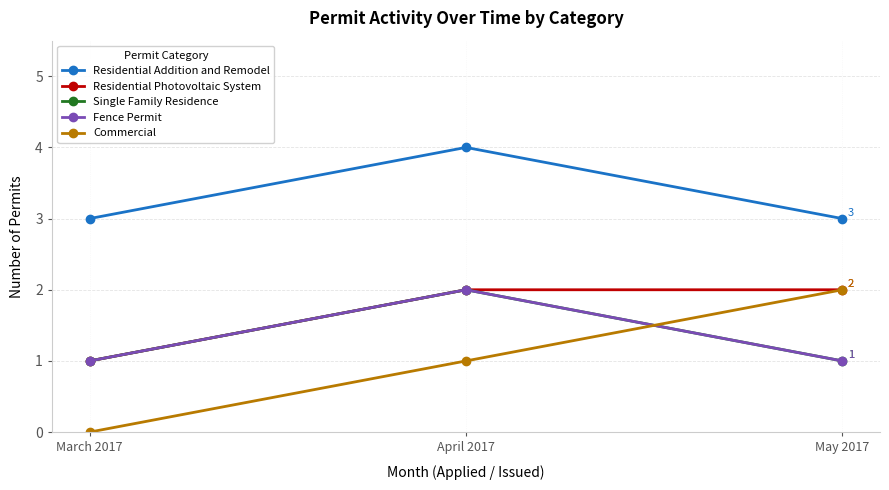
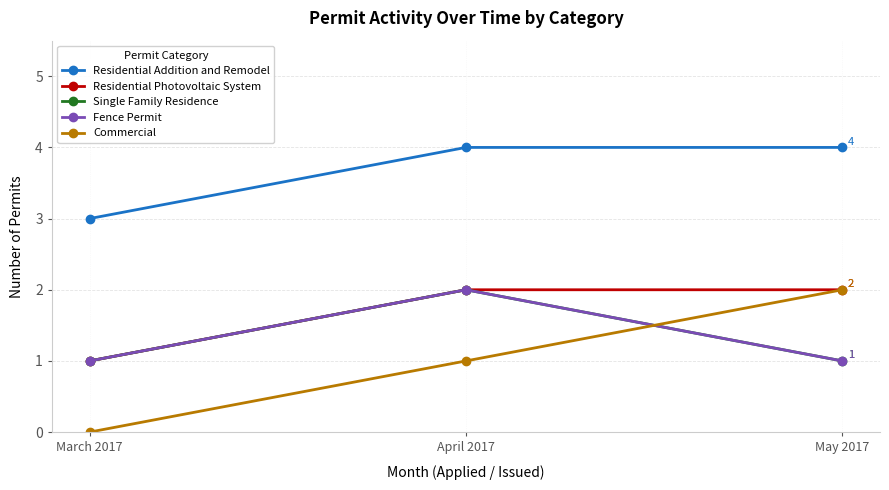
Residential Addition and Remodel, May 2017: 3 -> 4
